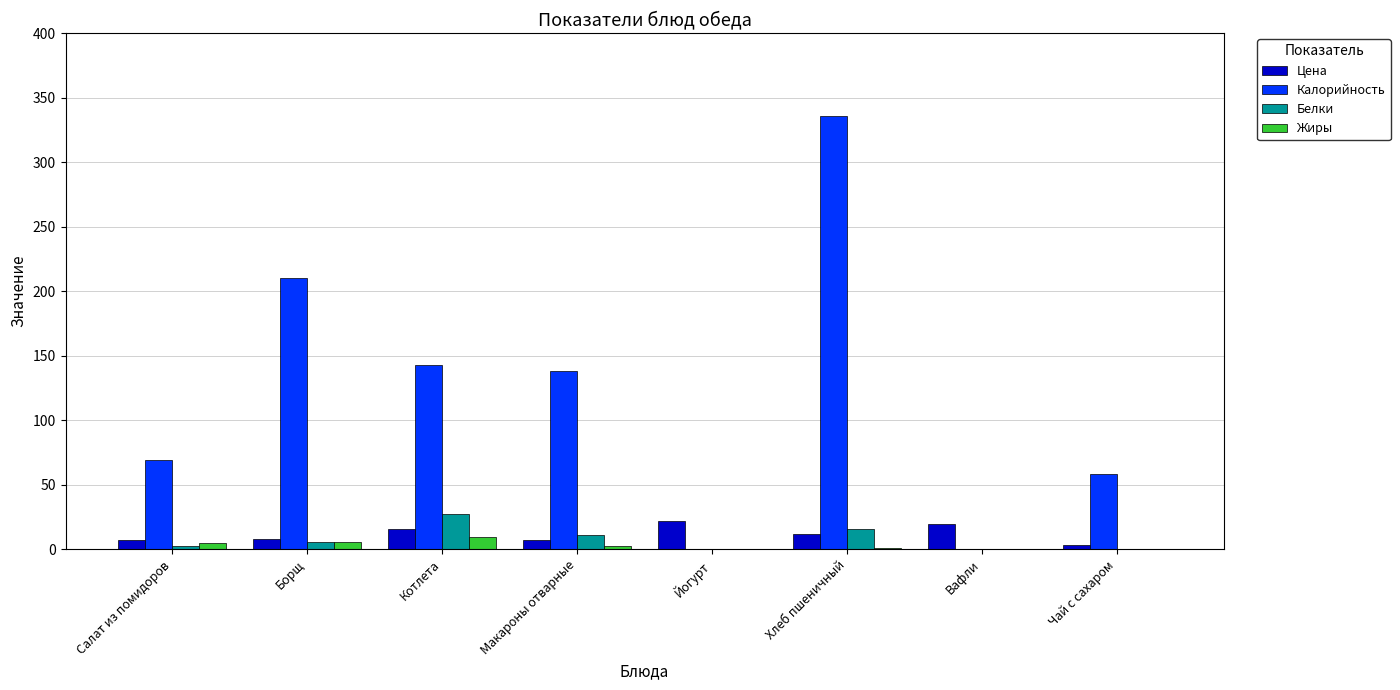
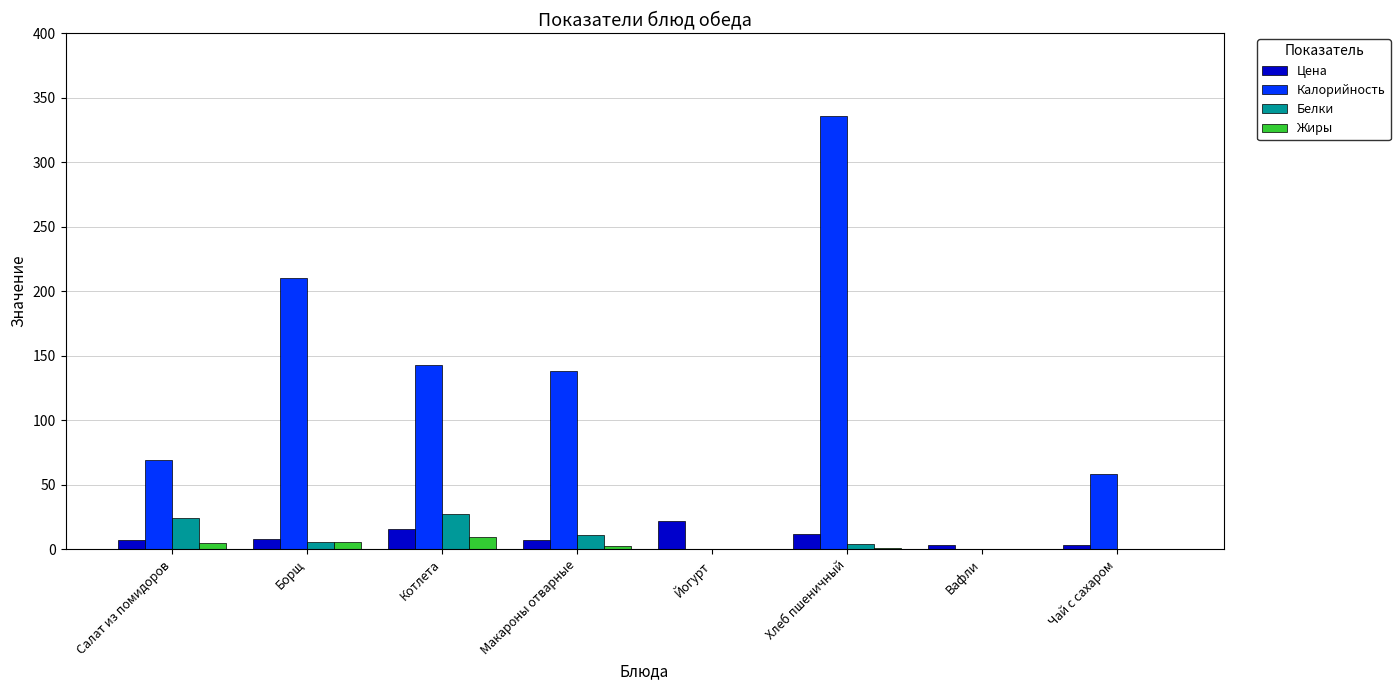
Белки, Салат из помидоров: 3 -> 24
Белки, Хлеб пшеничный: 16 -> 4
Цена, Вафли: 20 -> 4
